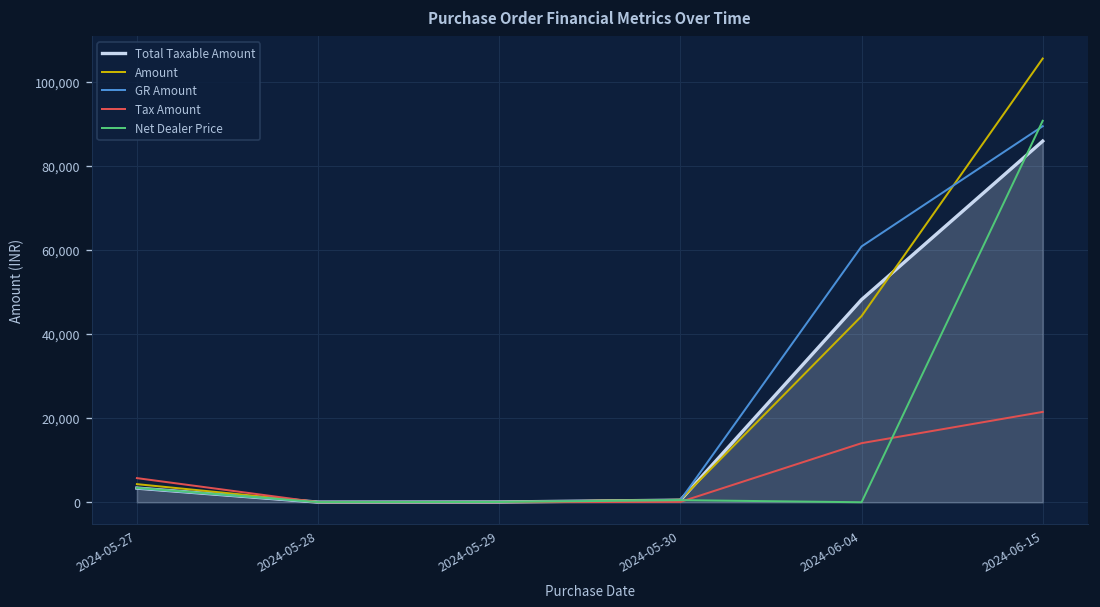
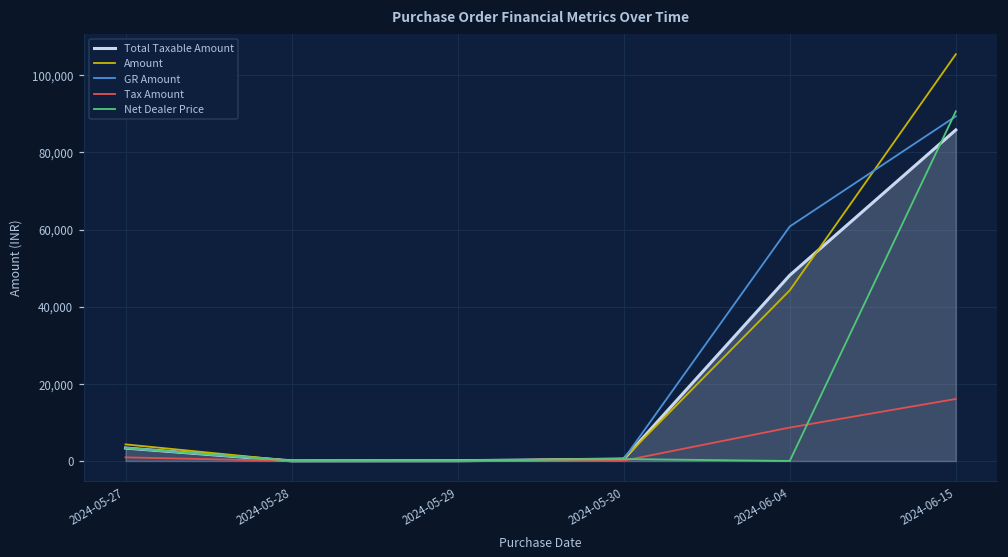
Tax Amount, 2024-05-27: 6,000 -> 1,000
Tax Amount, 2024-06-04: 14,000 -> 9,000
Tax Amount, 2024-06-15: 21,000 -> 16,000
